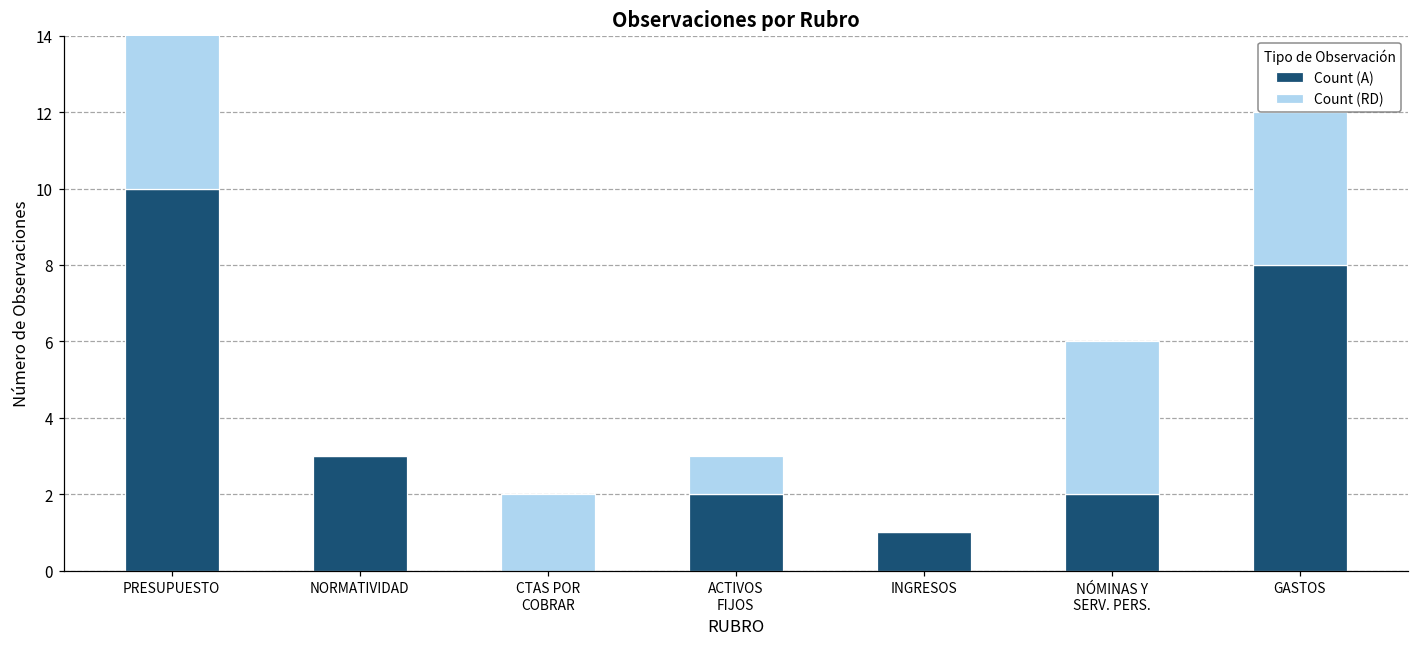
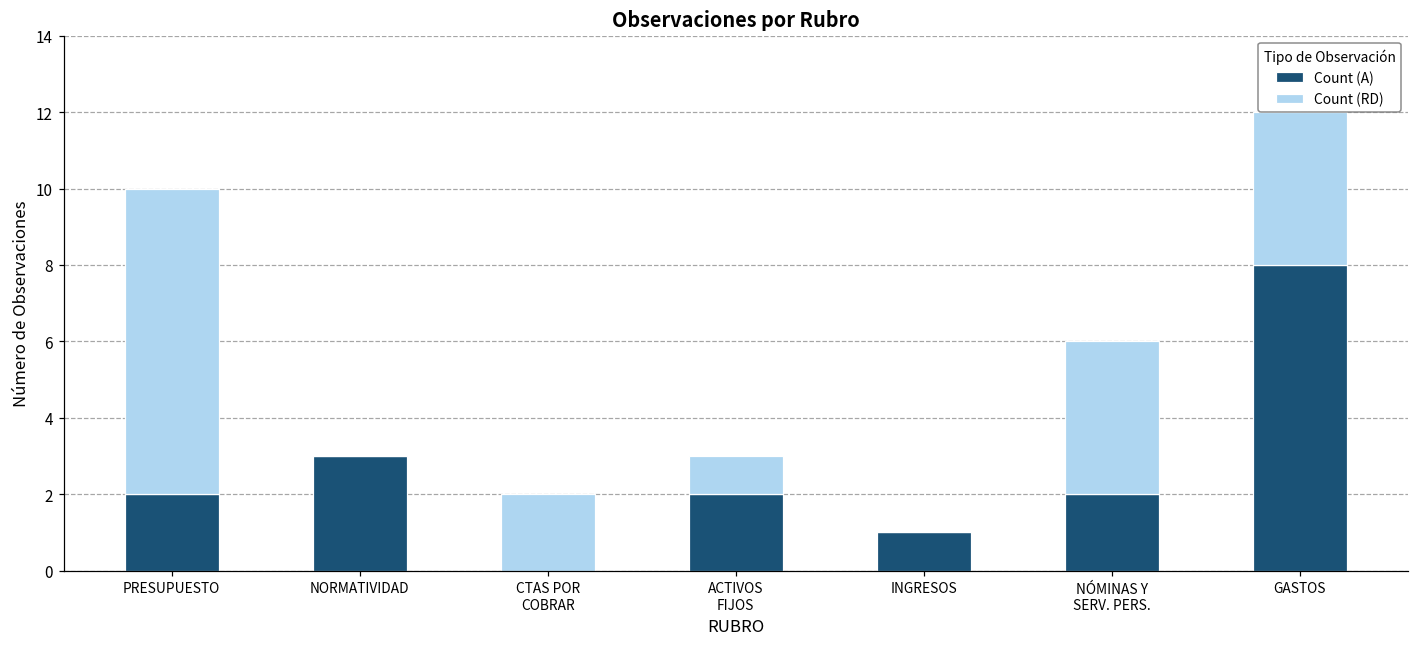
Count (A), PRESUPUESTO: 10 -> 2
